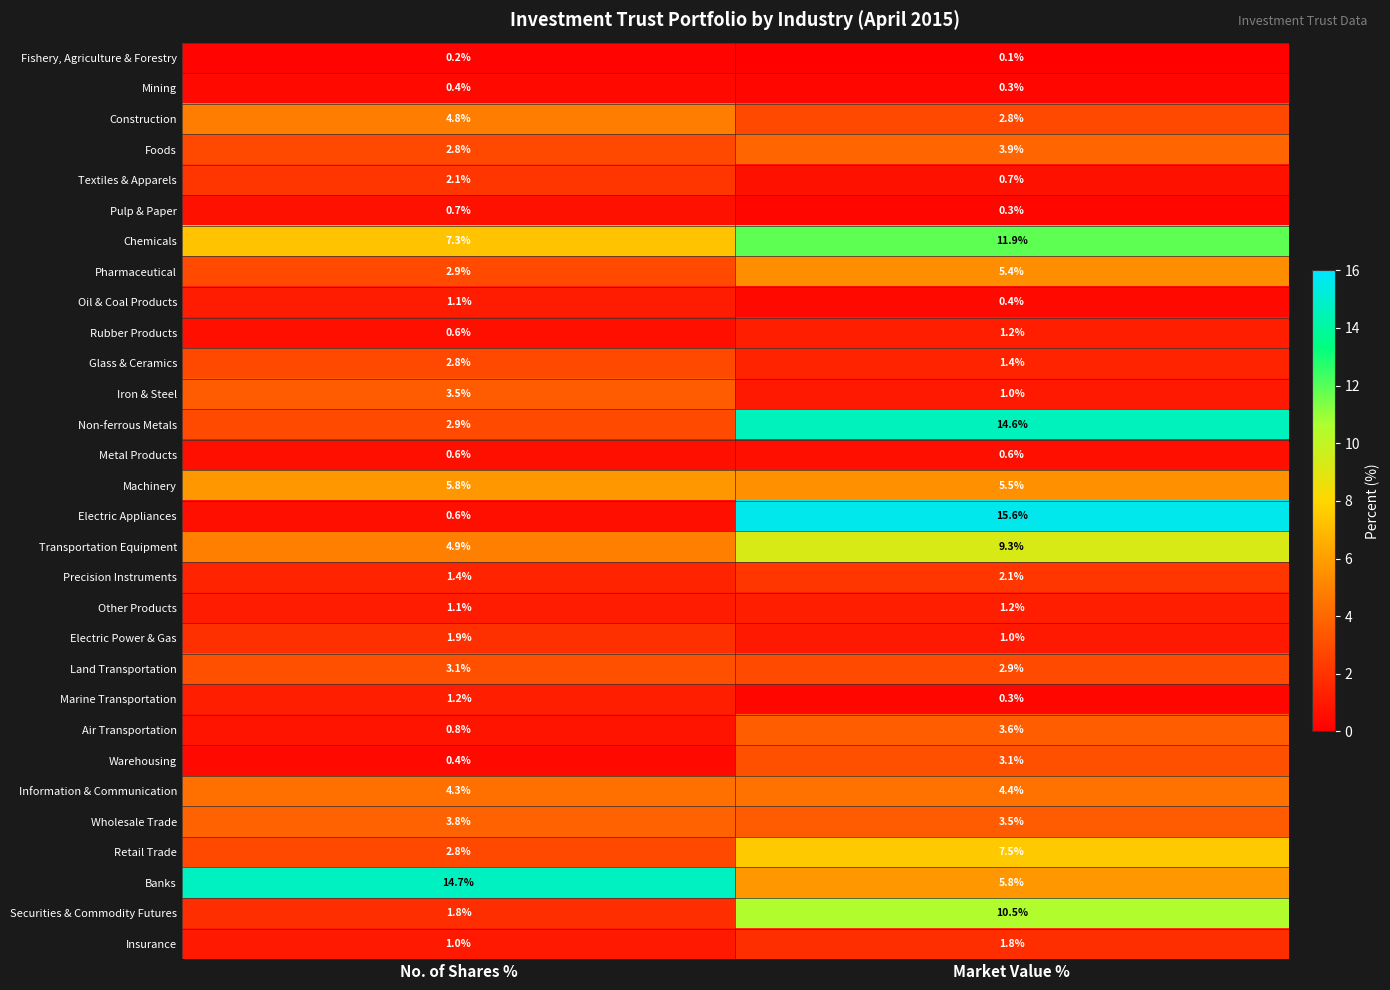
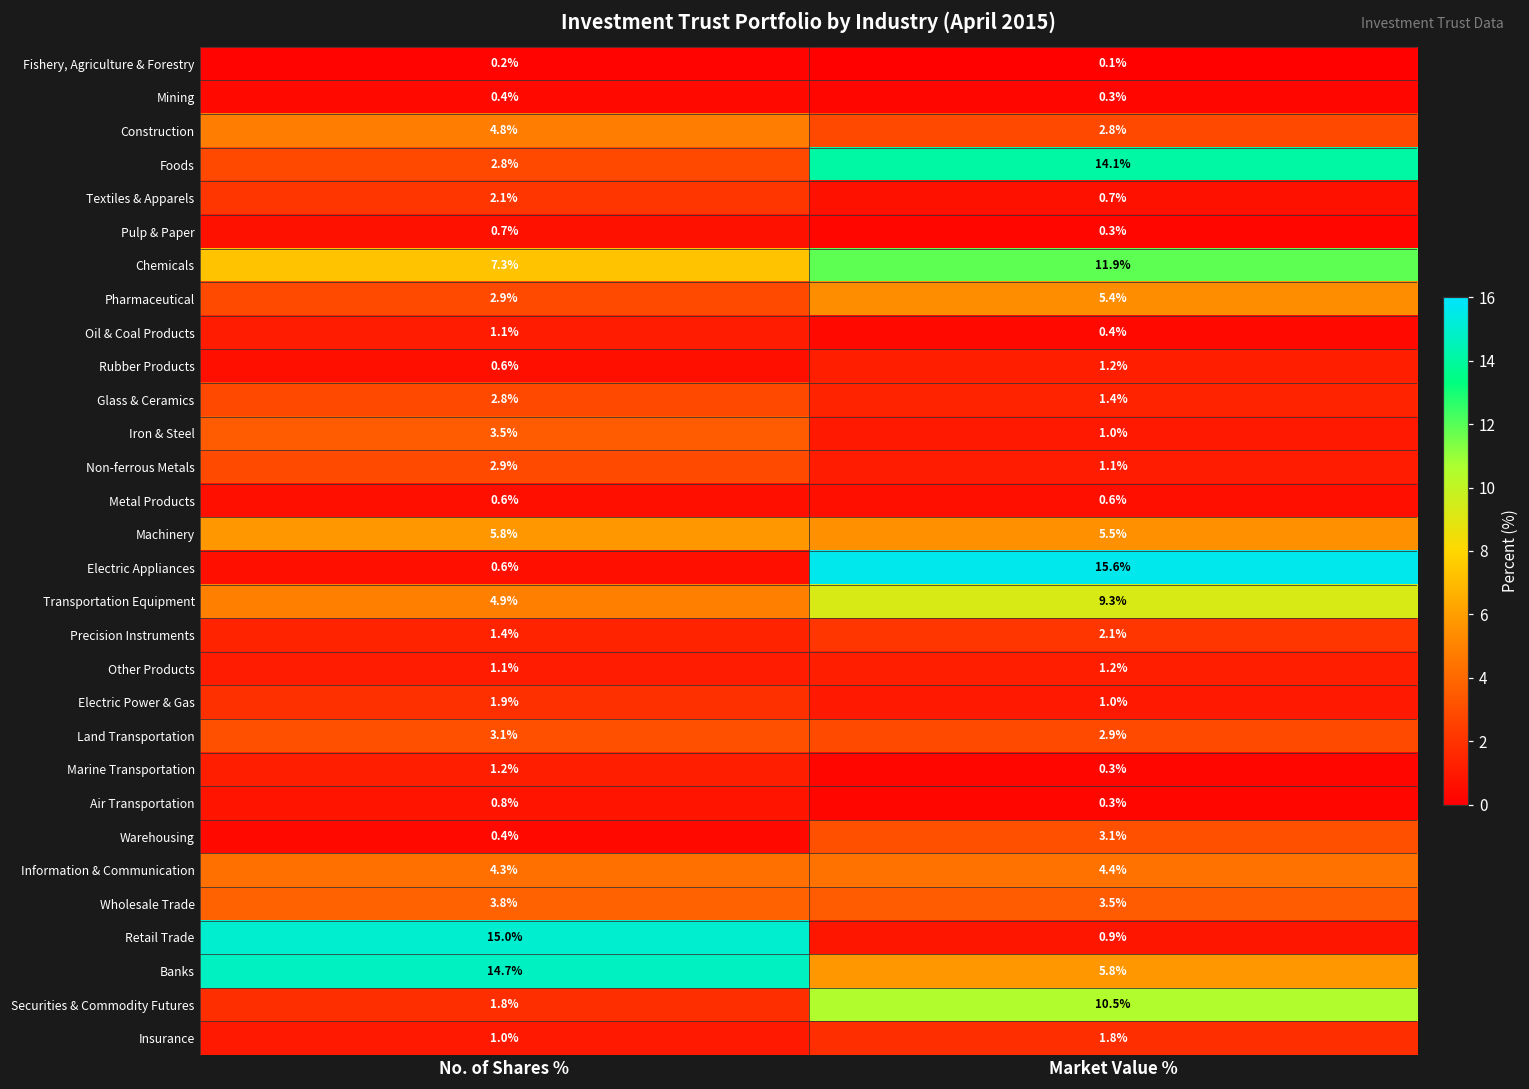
Foods, Market Value %: 3.9% -> 14.1%
Non-ferrous Metals, Market Value %: 14.6% -> 1.1%
Air Transportation, Market Value %: 3.6% -> 0.3%
Retail Trade, No. of Shares %: 2.8% -> 15.0%
Retail Trade, Market Value %: 7.5% -> 0.9%
